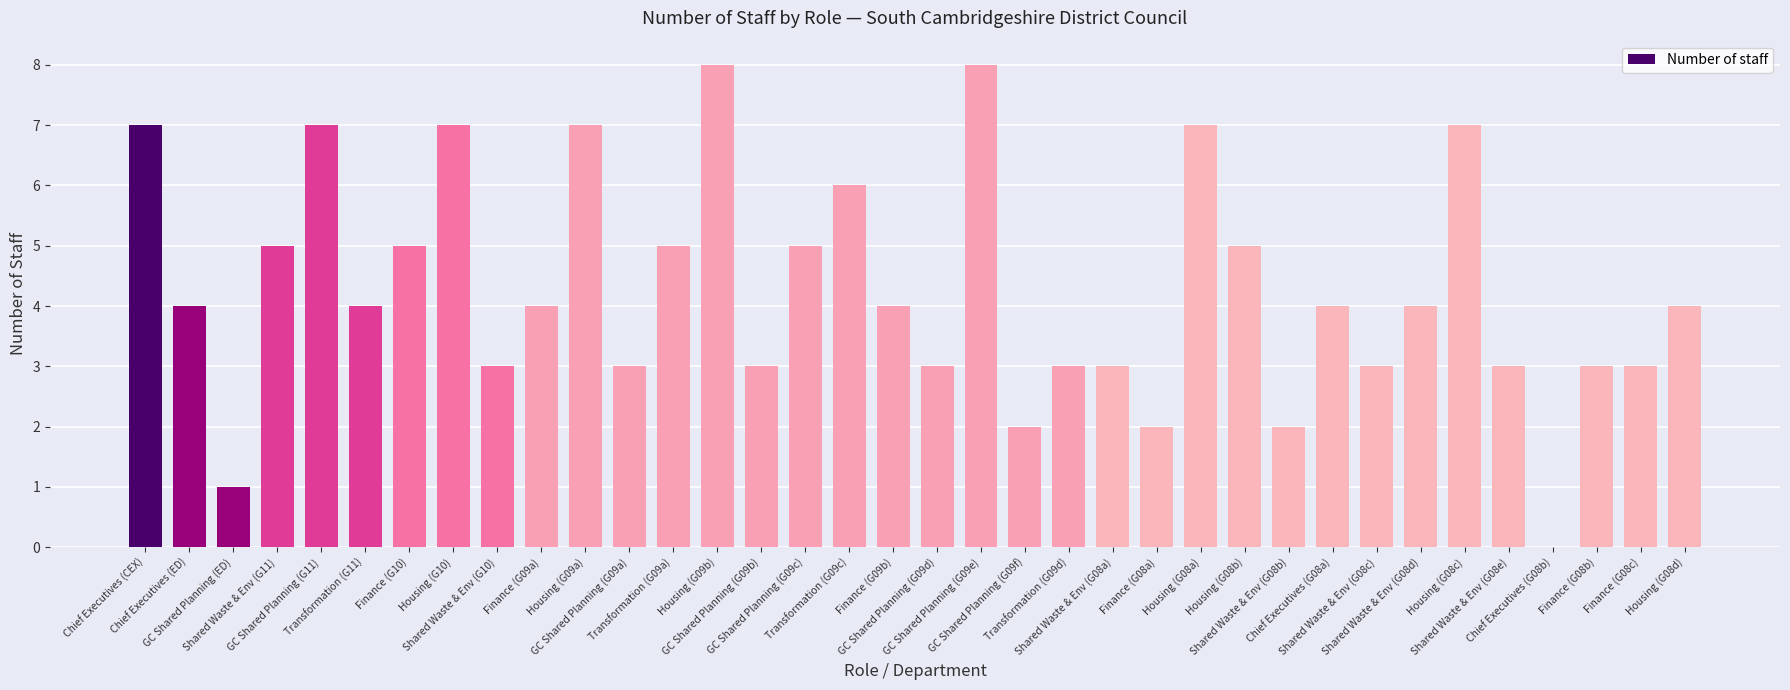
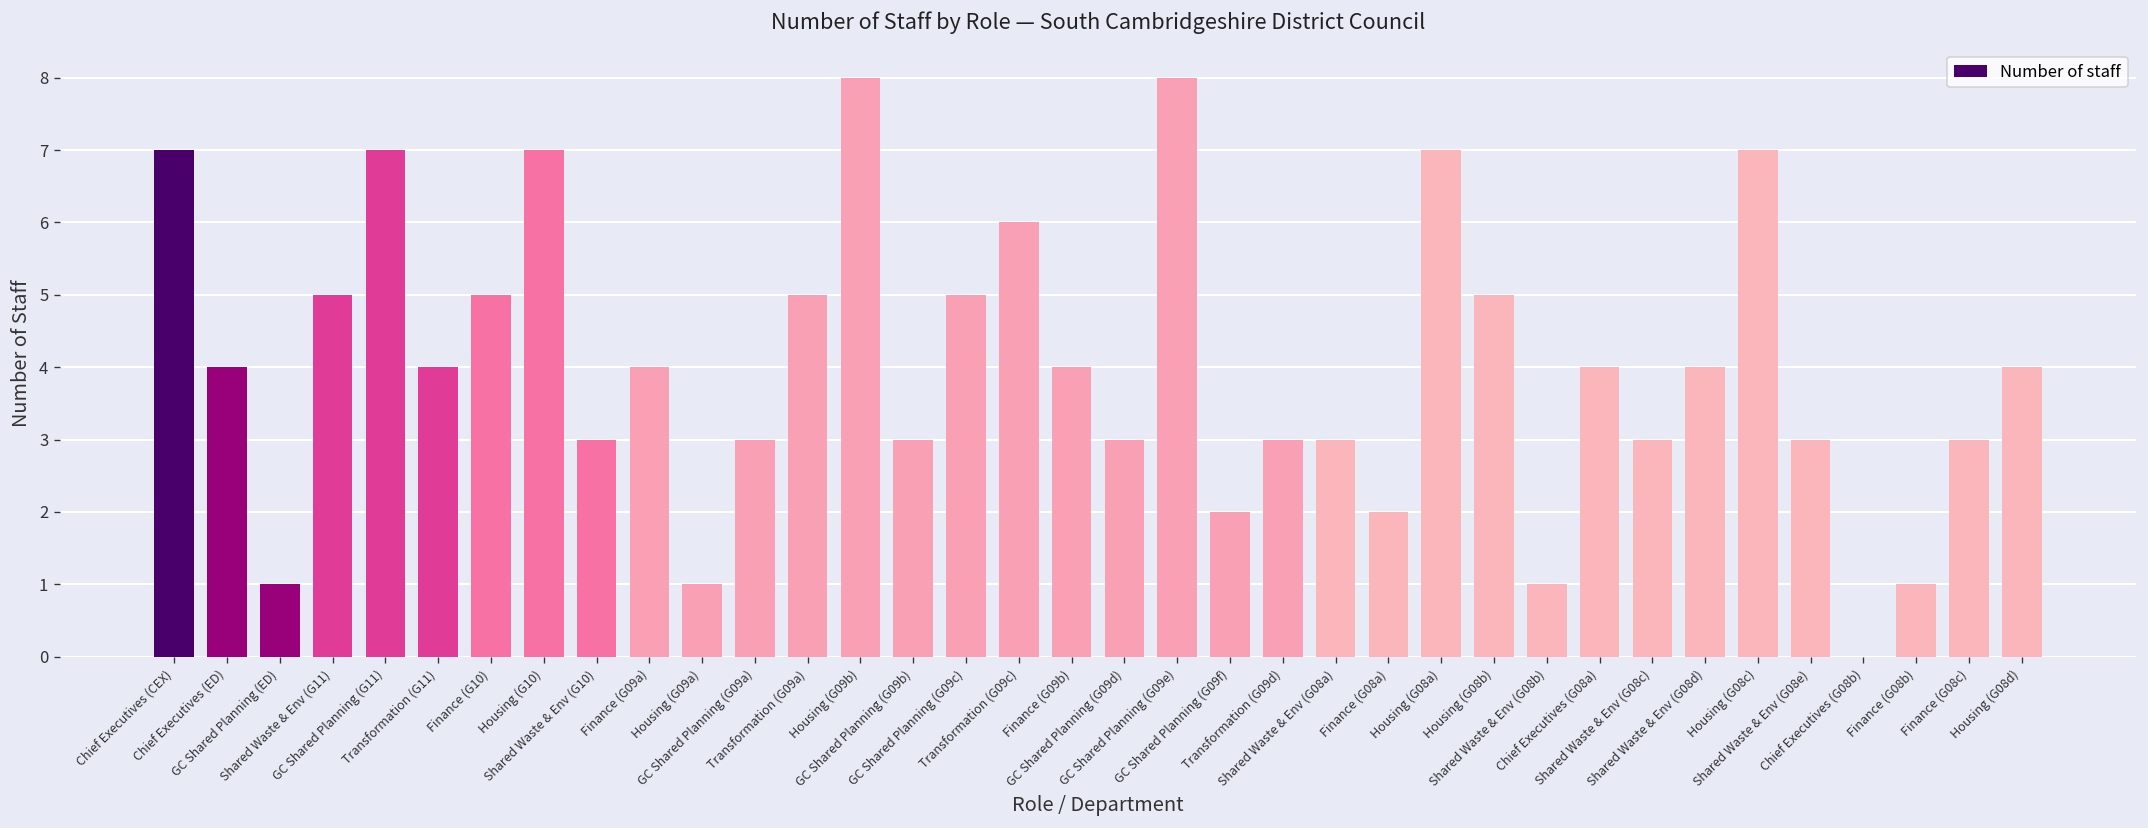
Housing (G09a): 7 -> 1
Shared Waste & Env (G08b): 2 -> 1
Finance (G08b): 3 -> 1
